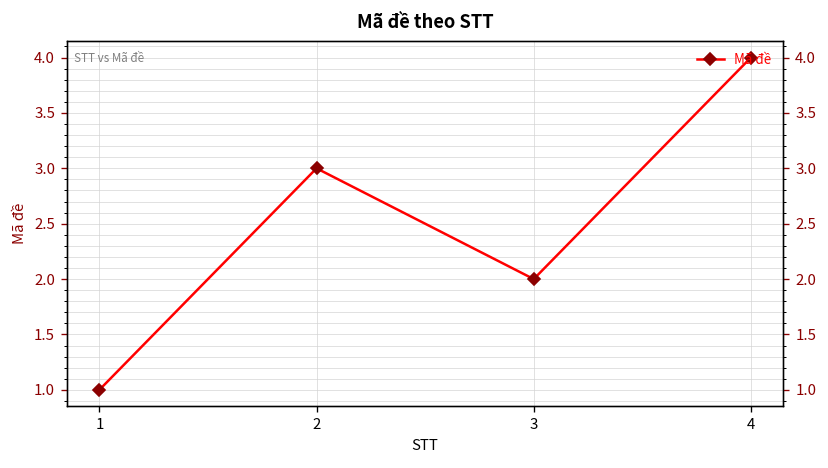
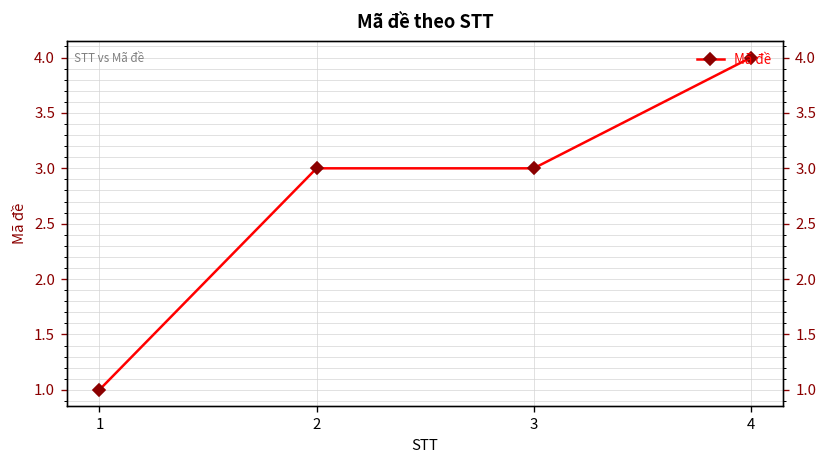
3: 2 -> 3
